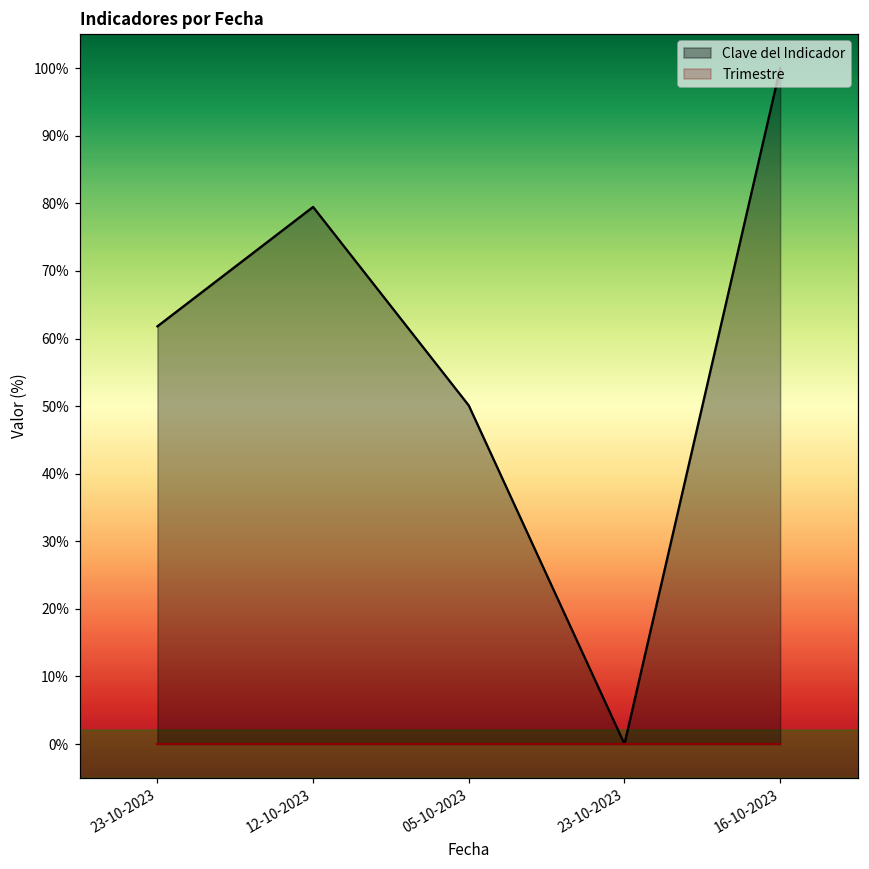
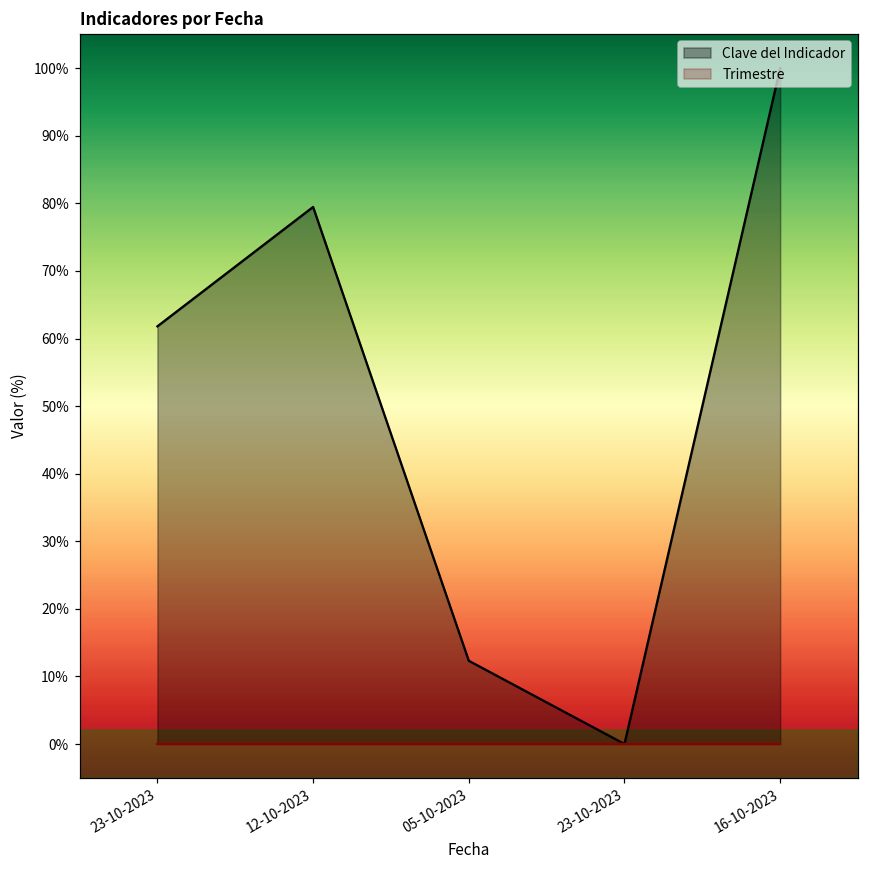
Clave del Indicador, 05-10-2023: 50% -> 12%
